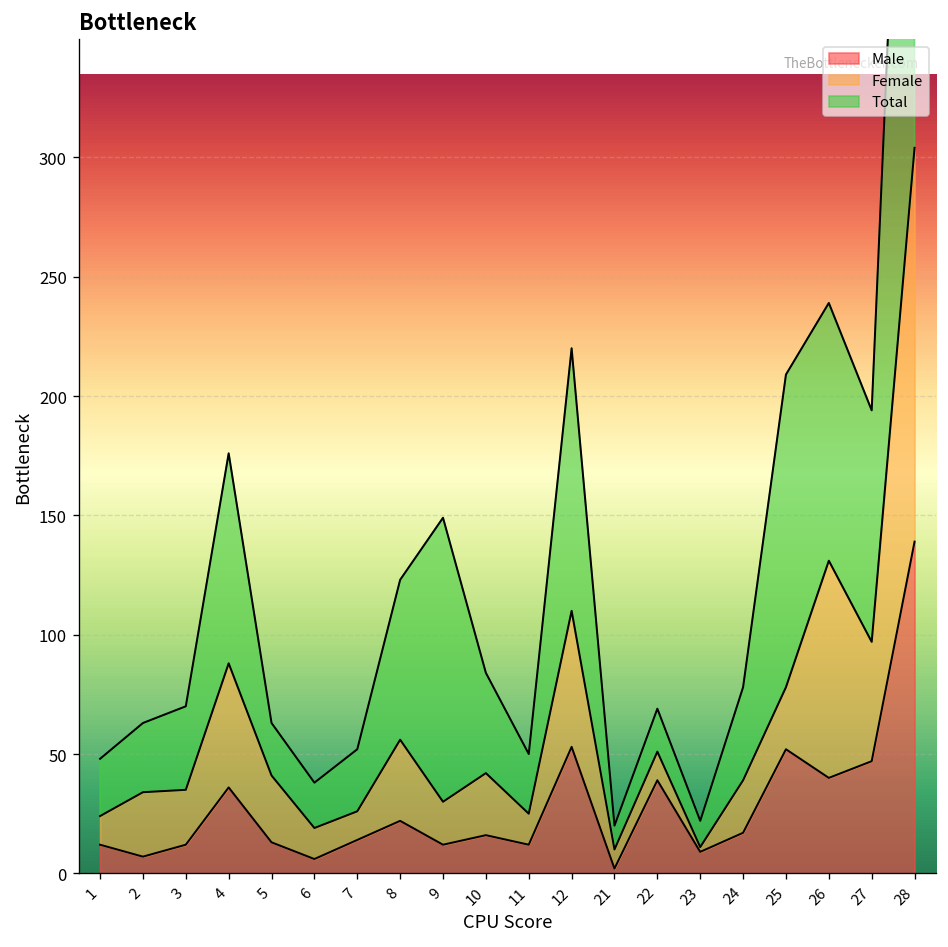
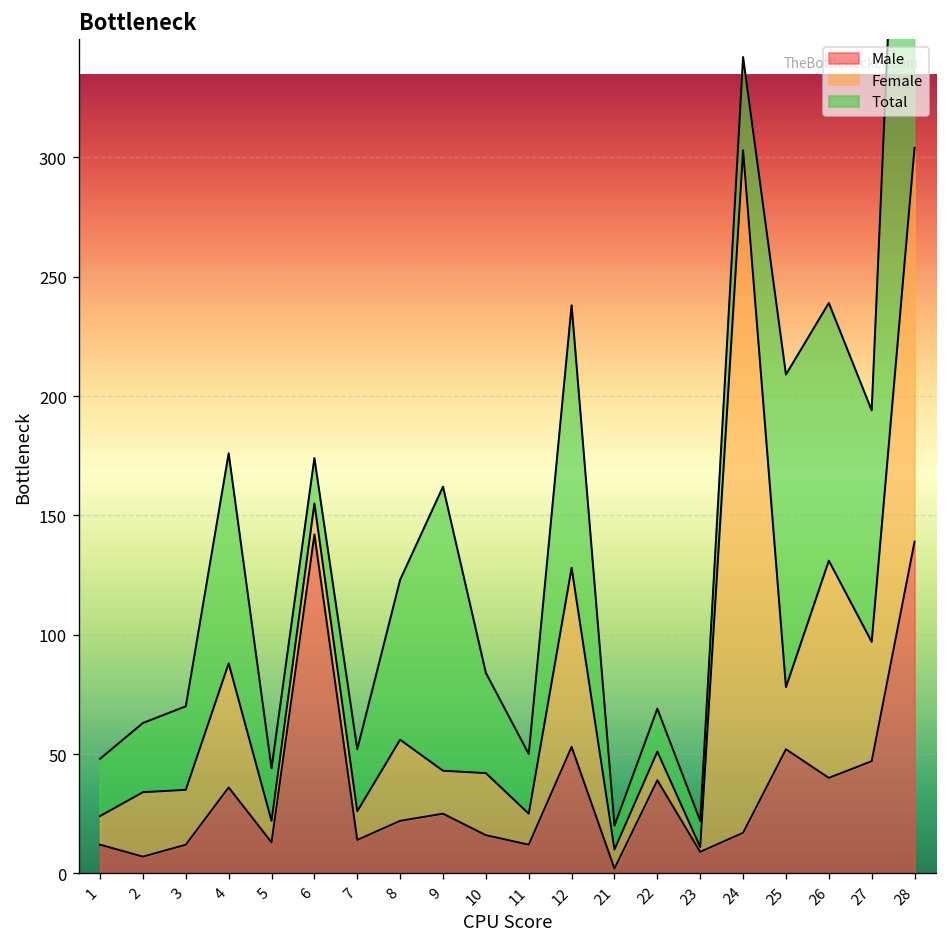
Female, 5: 28 -> 9
Male, 6: 6 -> 142
Male, 9: 12 -> 25
Female, 12: 57 -> 75
Female, 24: 22 -> 286
